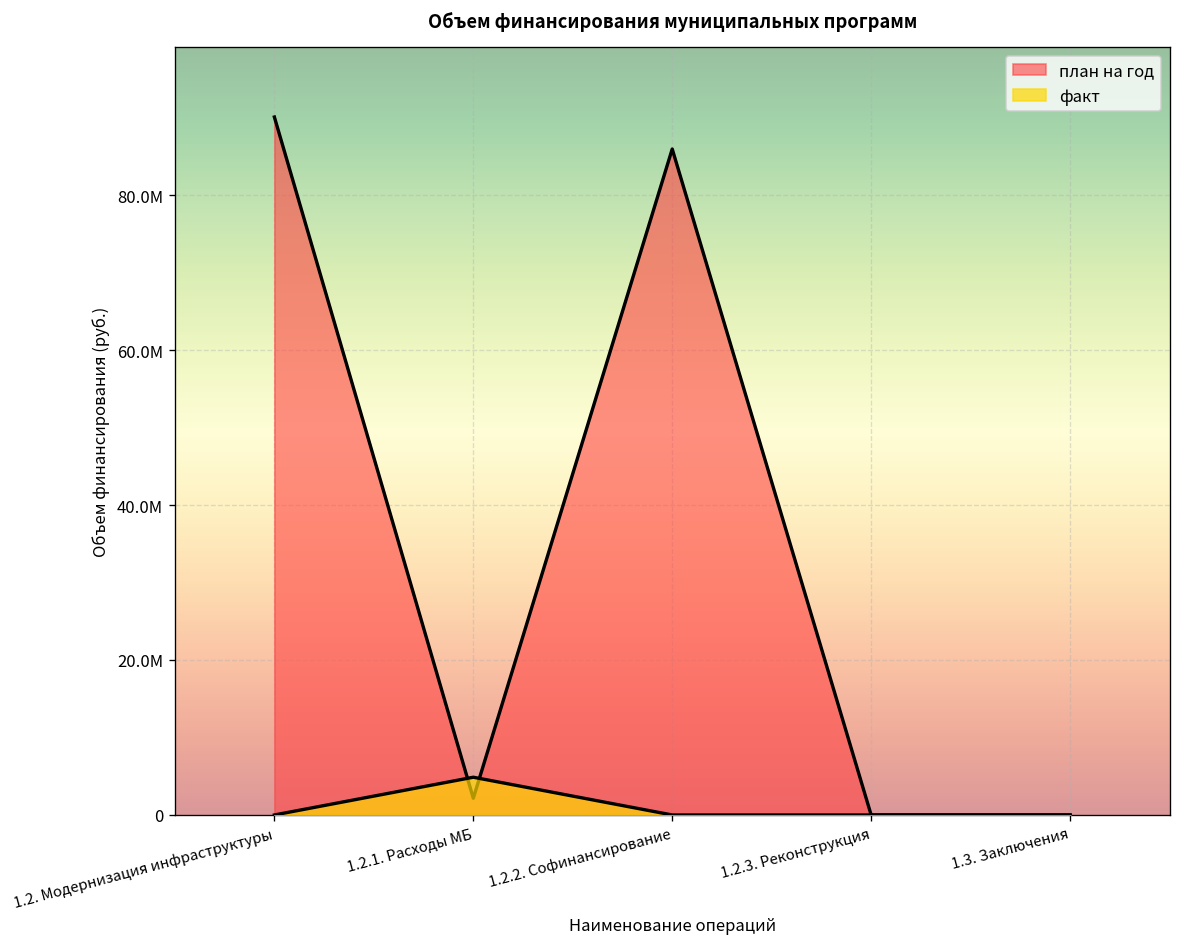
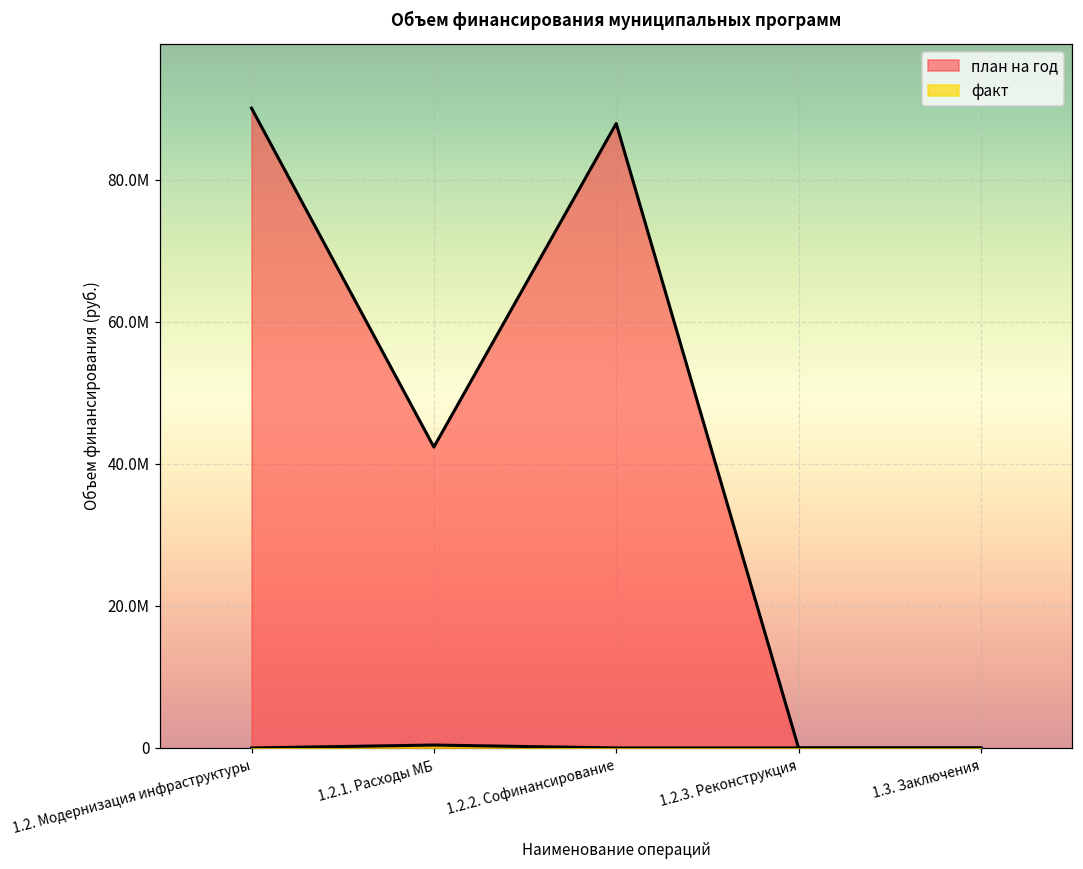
план на год, 1.2.1. Расходы МБ: 2000000 -> 42000000
факт, 1.2.1. Расходы МБ: 5000000 -> 0
план на год, 1.2.2. Софинансирование: 86000000 -> 88000000
